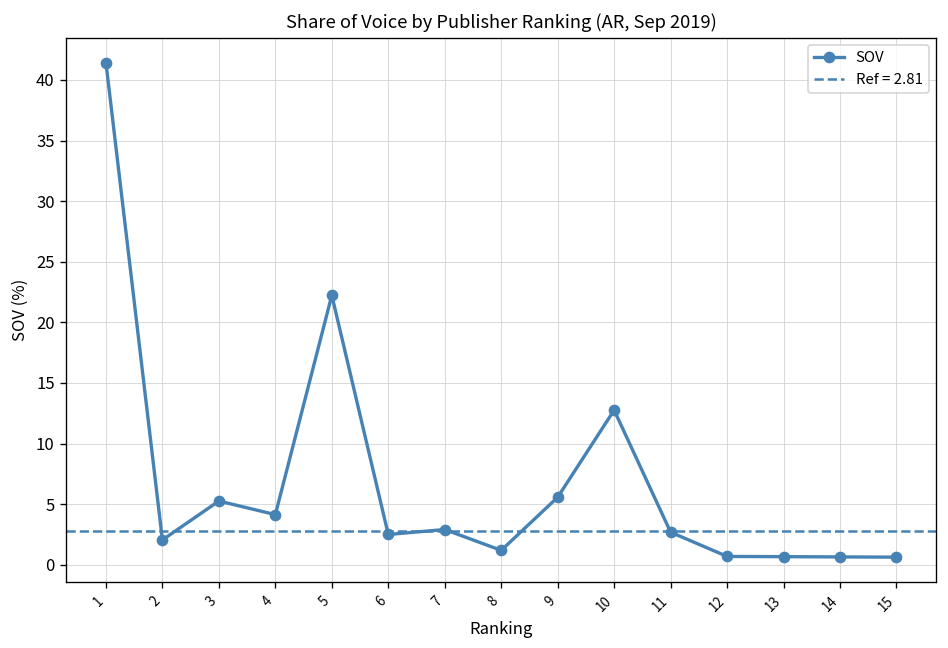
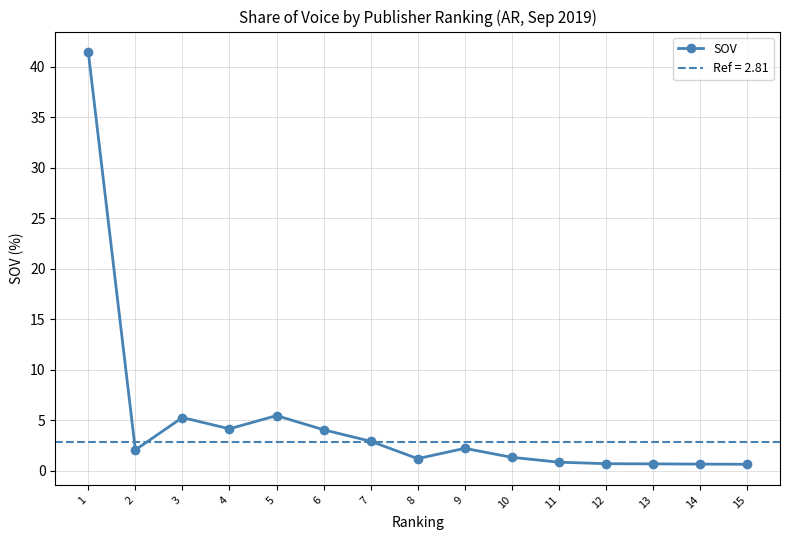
5: 22.2 -> 5.5
6: 2.5 -> 4.1
9: 5.6 -> 2.2
10: 12.8 -> 1.3
11: 2.7 -> 0.8
